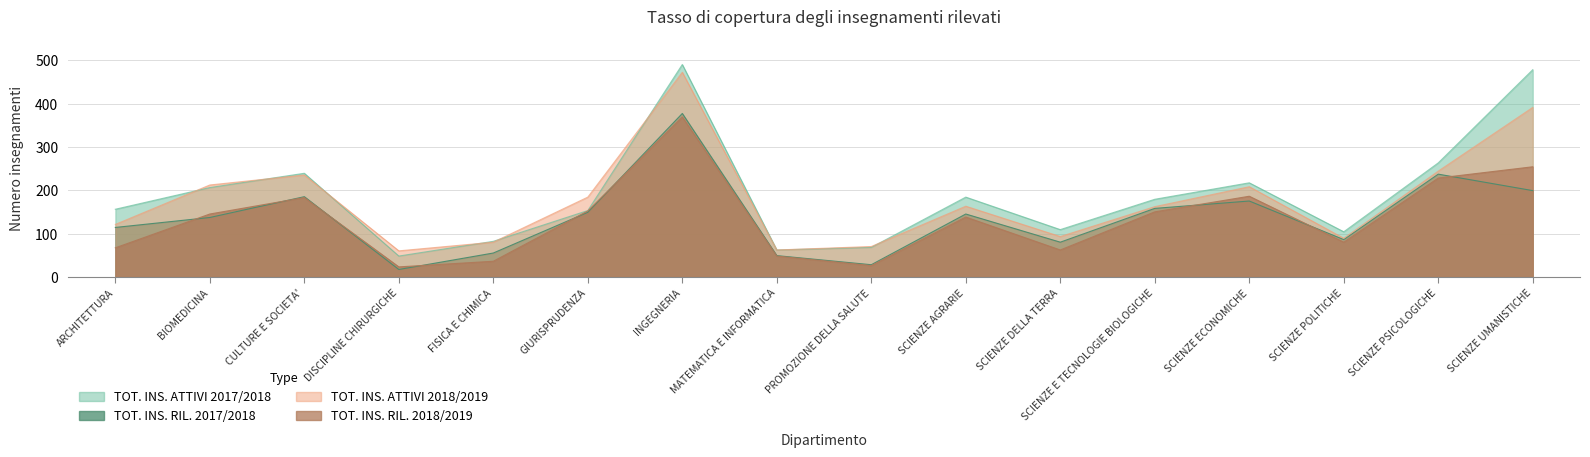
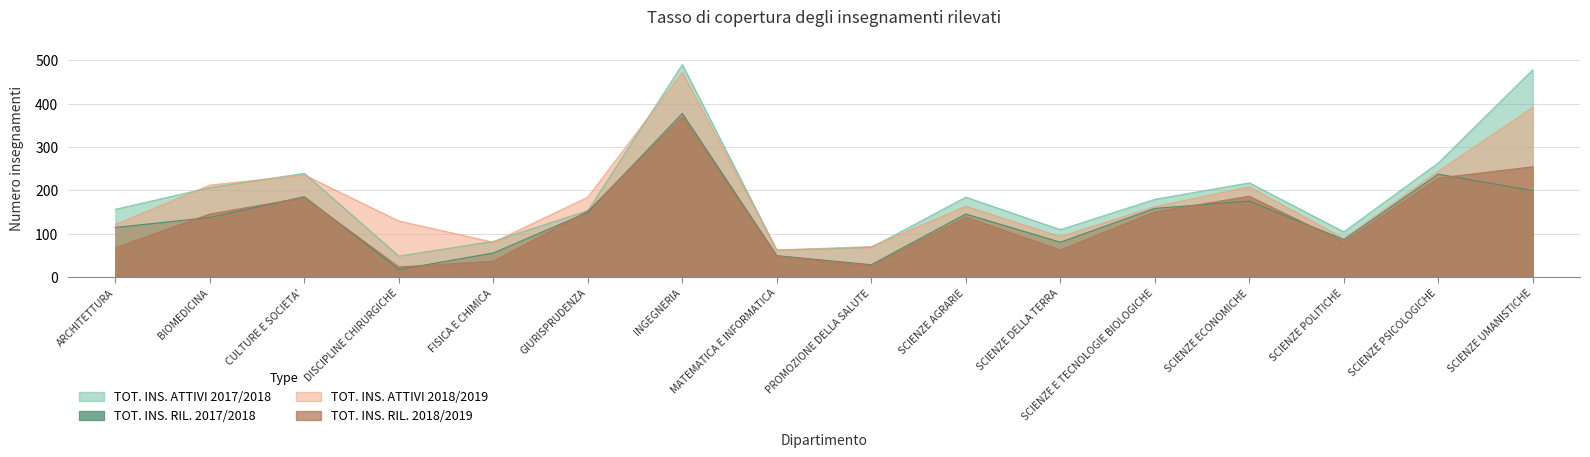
TOT. INS. ATTIVI 2018/2019, DISCIPLINE CHIRURGICHE: 60 -> 130
